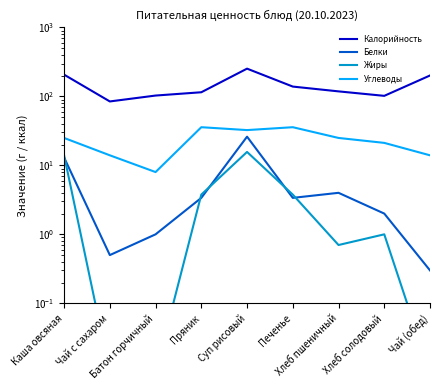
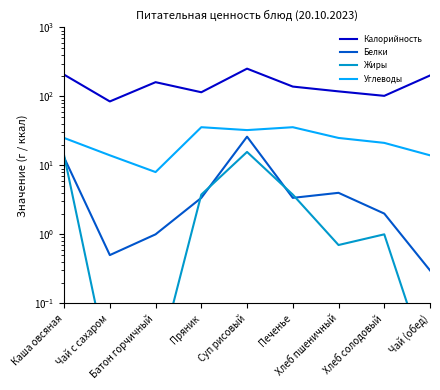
Калорийность, Батон горчичный: 100 -> 160
